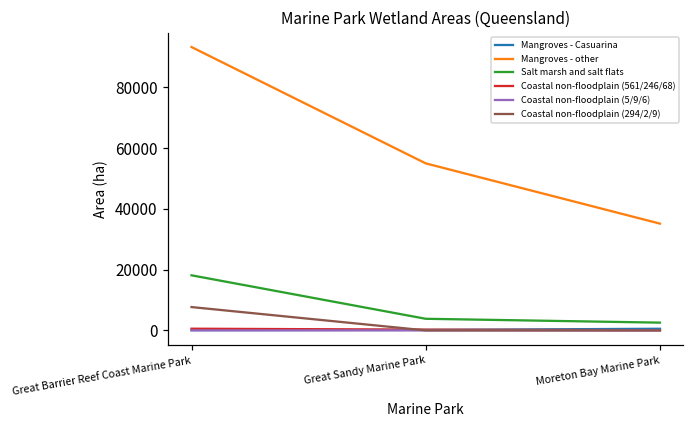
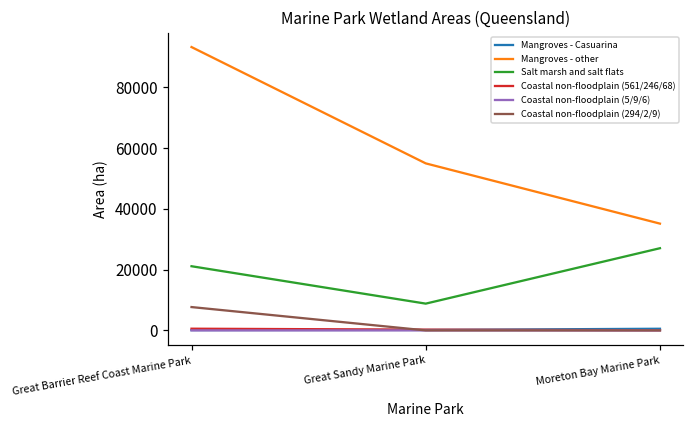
Salt marsh and salt flats, Great Barrier Reef Coast Marine Park: 18000 -> 21000
Salt marsh and salt flats, Great Sandy Marine Park: 4000 -> 9000
Salt marsh and salt flats, Moreton Bay Marine Park: 3000 -> 27000
